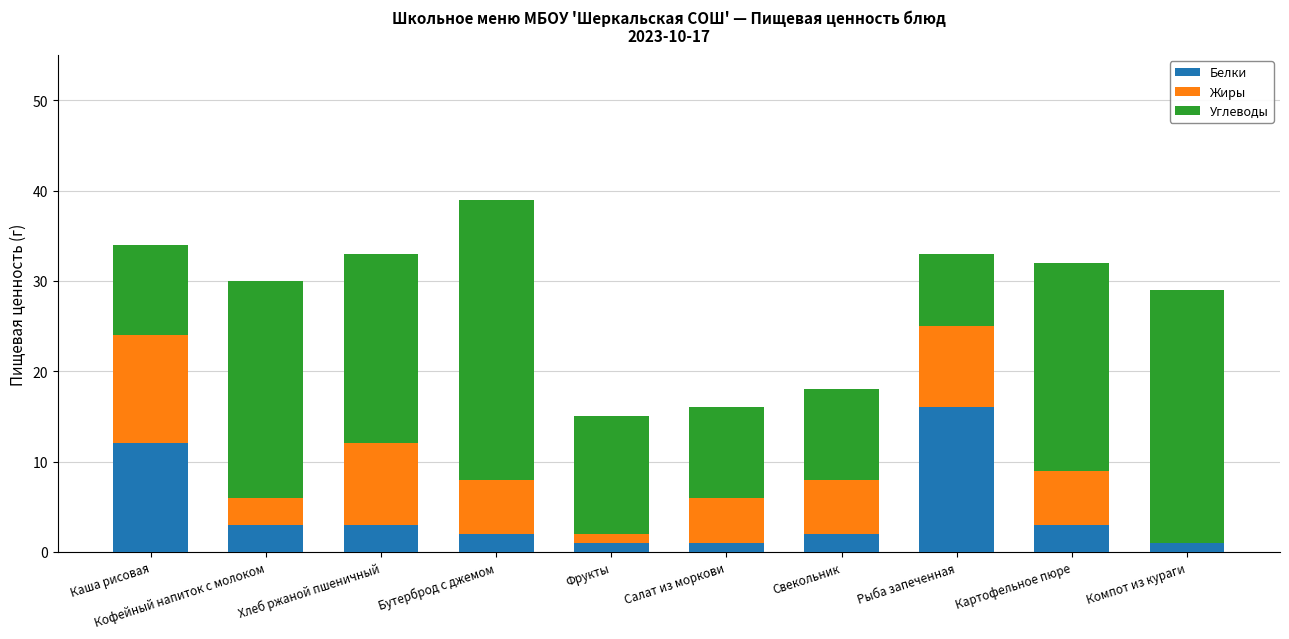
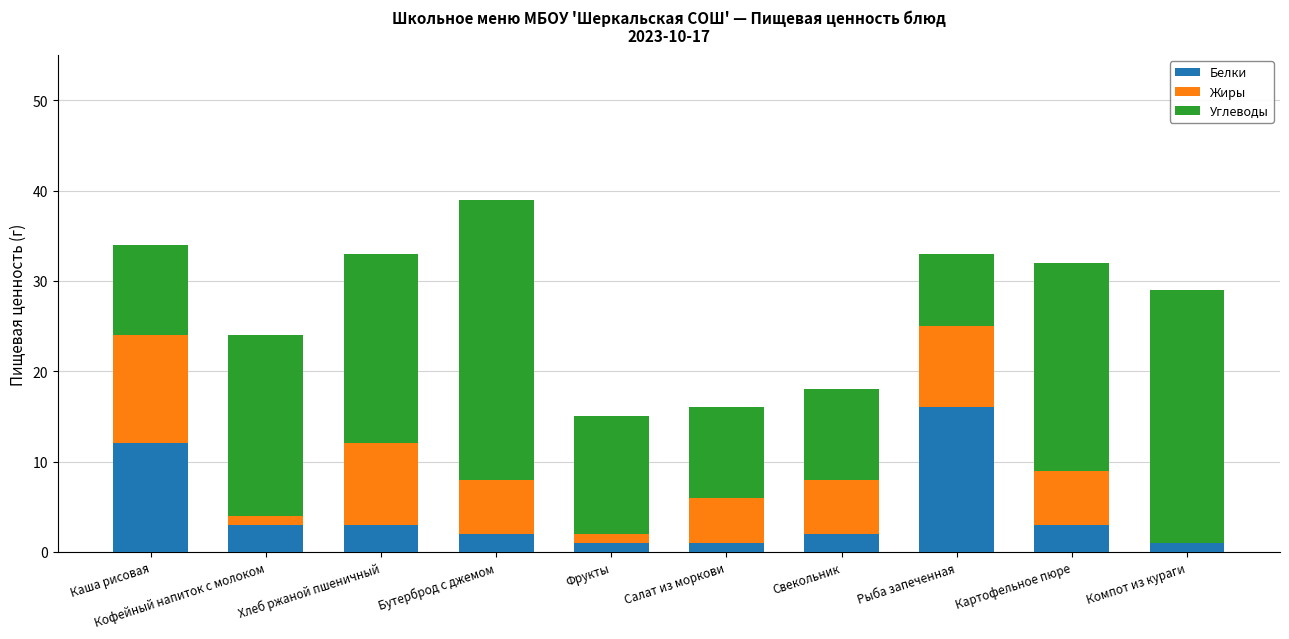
Жиры, Кофейный напиток с молоком: 3 -> 1
Углеводы, Кофейный напиток с молоком: 24 -> 20
